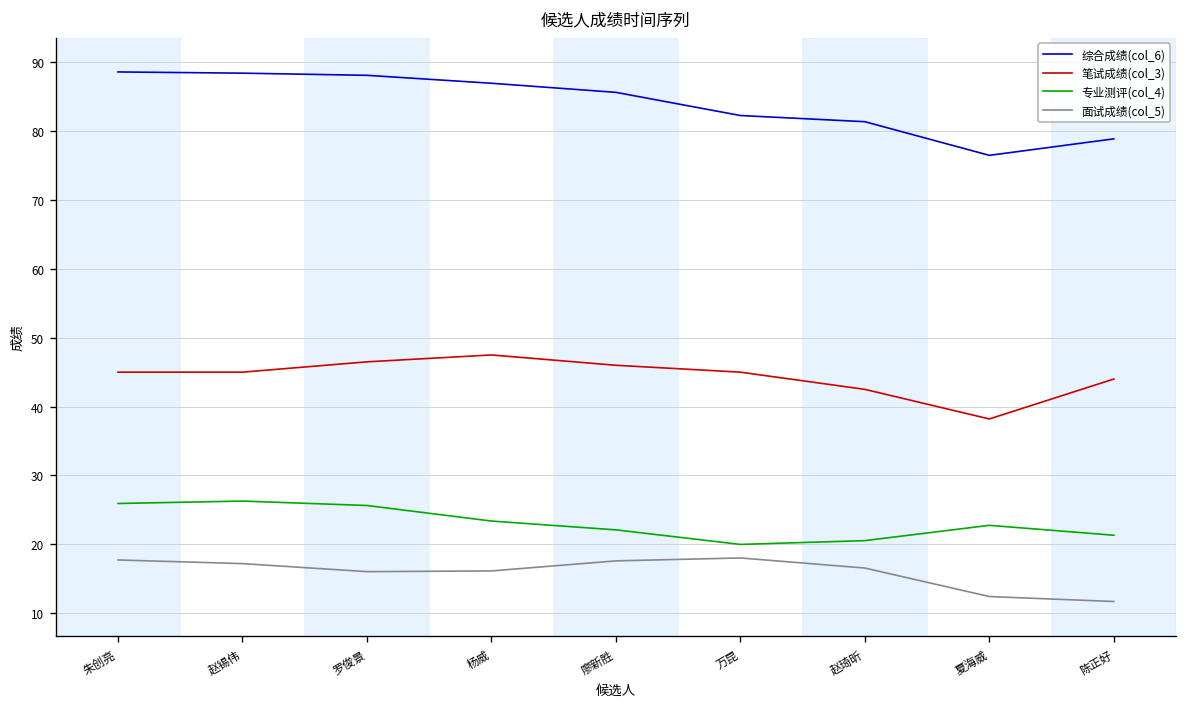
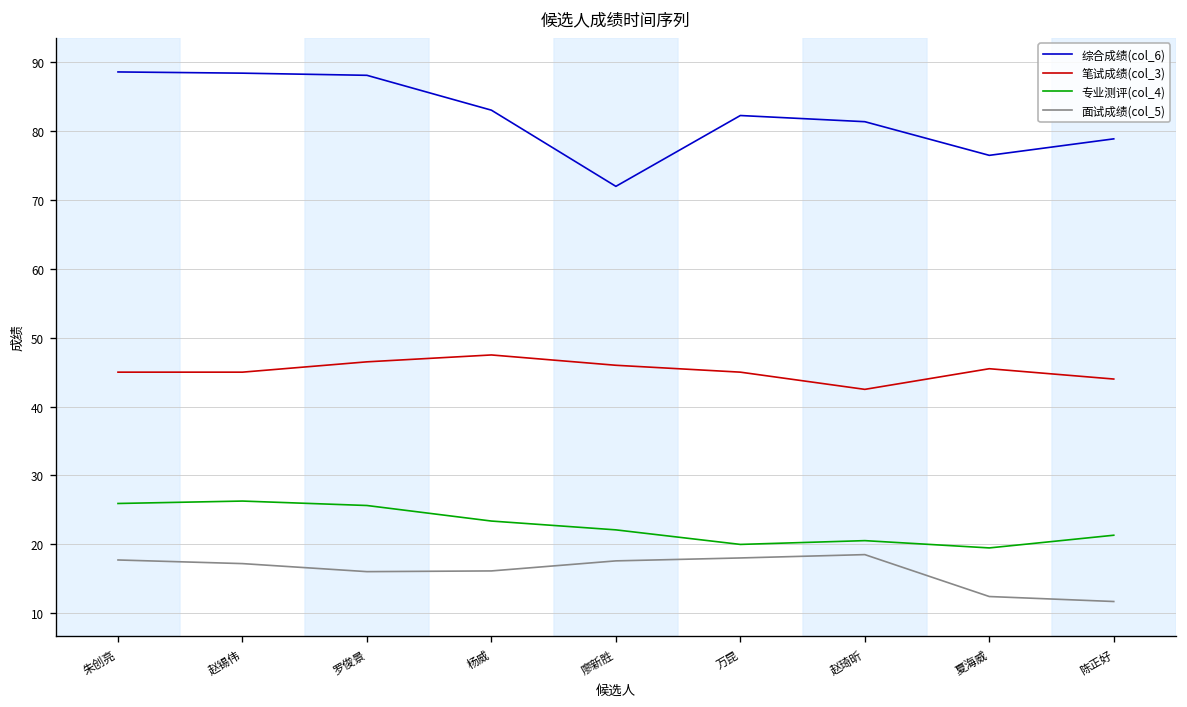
综合成绩(col_6), 杨威: 87 -> 83
综合成绩(col_6), 廖新胜: 86 -> 72
面试成绩(col_5), 赵琦昕: 17 -> 18
笔试成绩(col_3), 夏海威: 38 -> 46
专业测评(col_4), 夏海威: 23 -> 19
